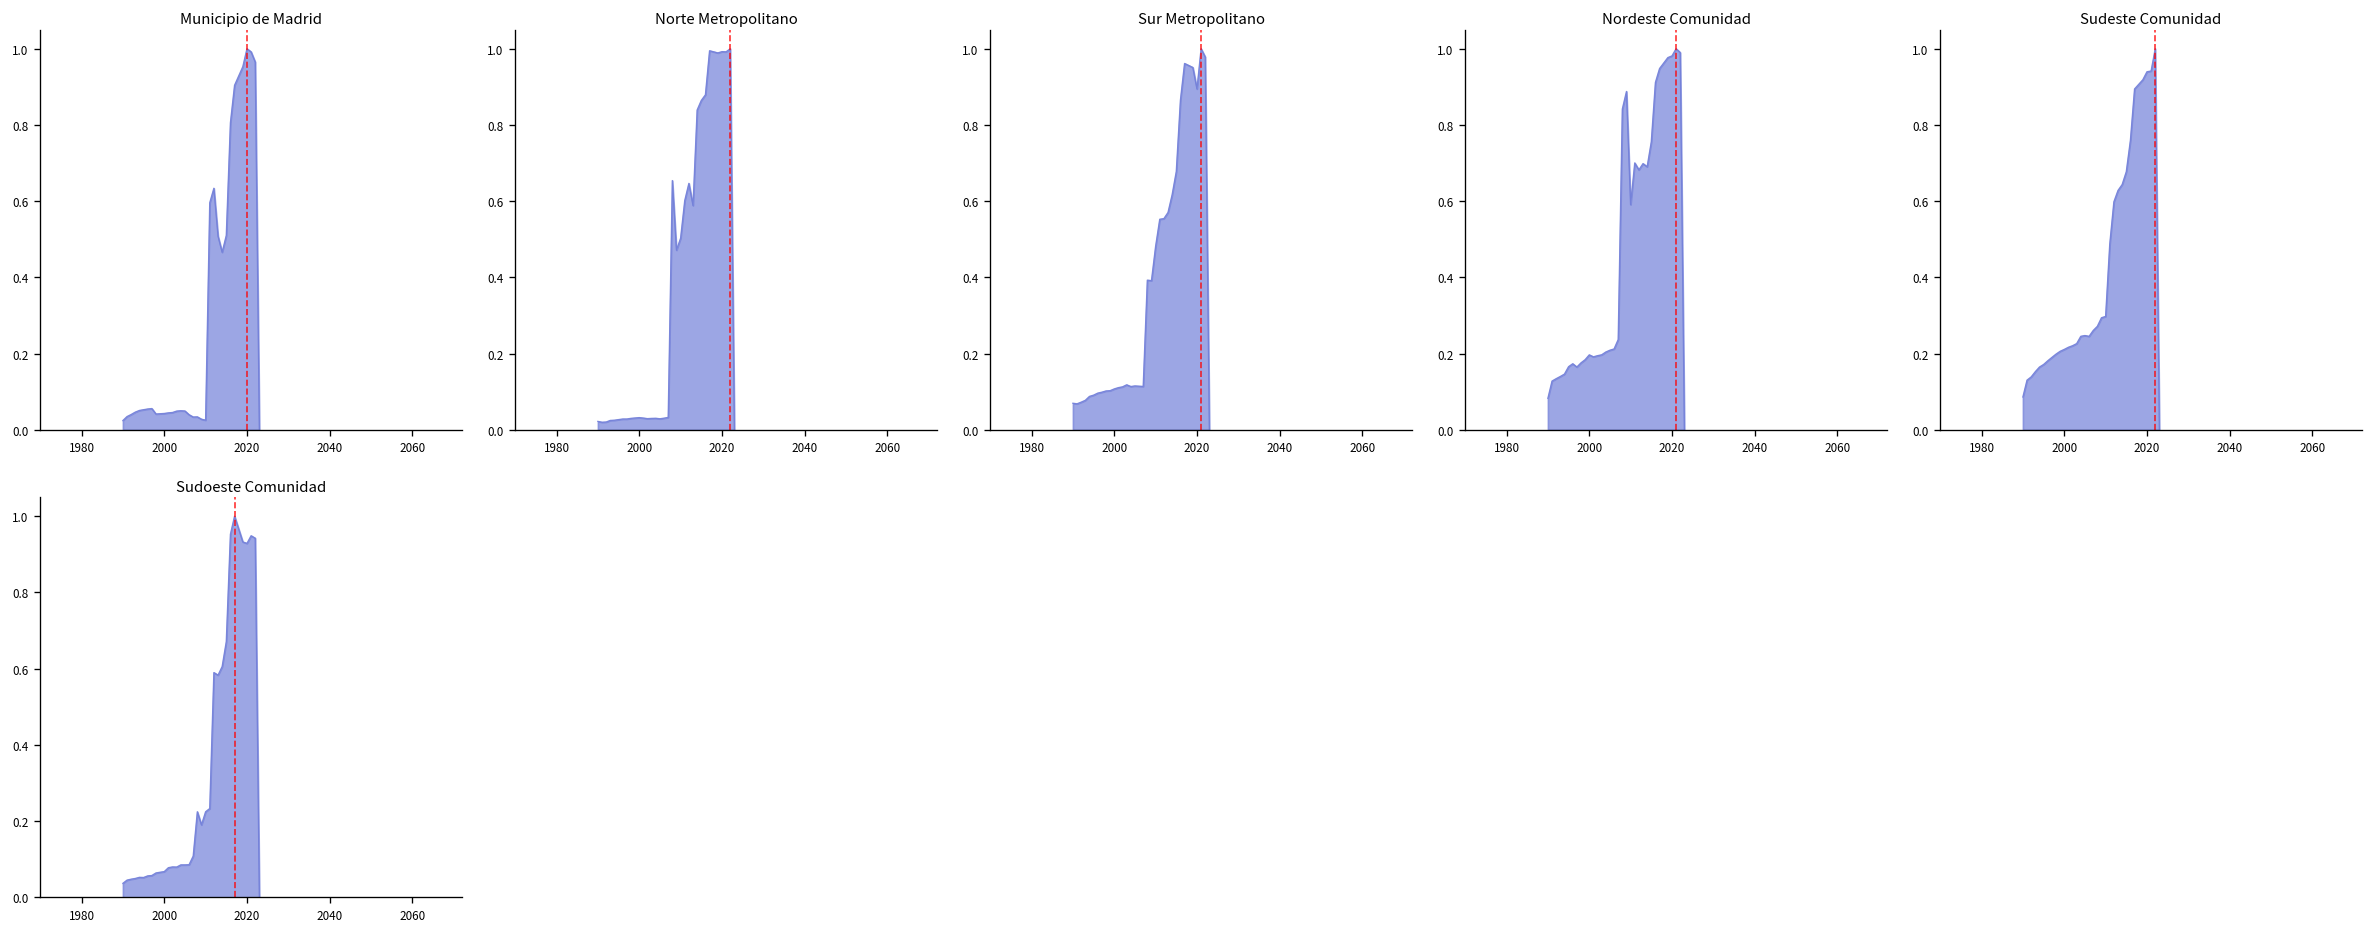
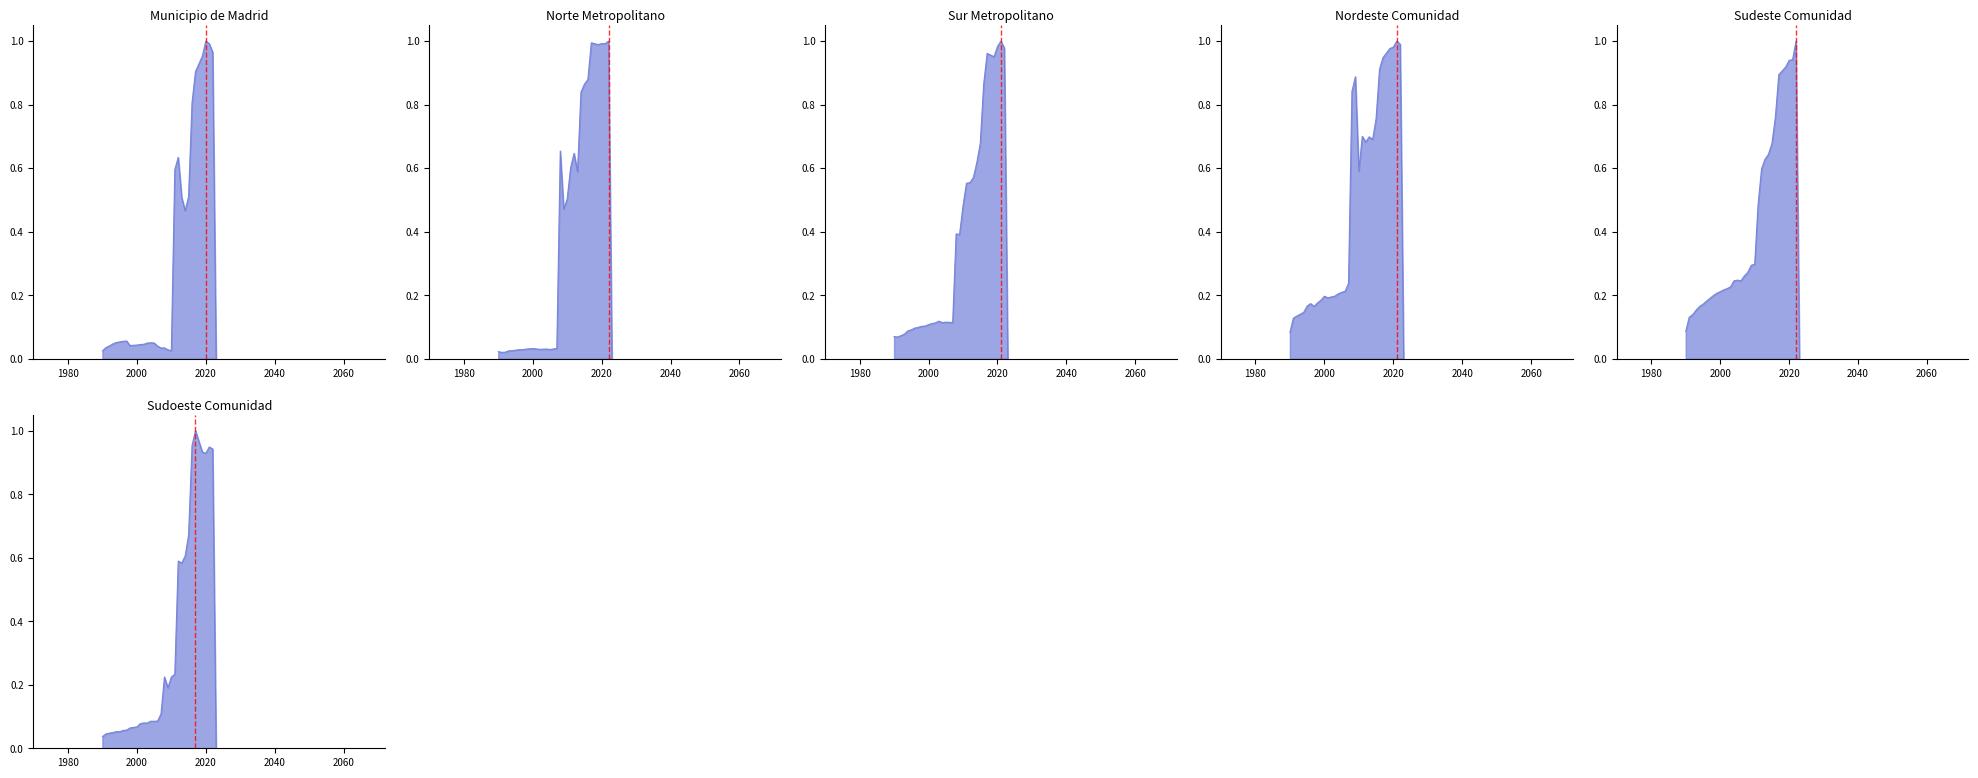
Sur Metropolitano, 2020: 0.89 -> 0.98
